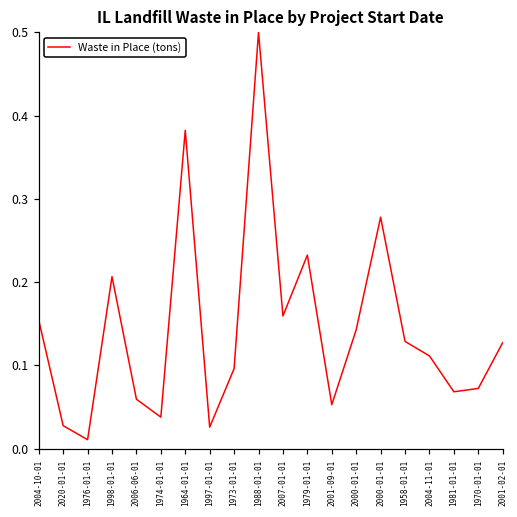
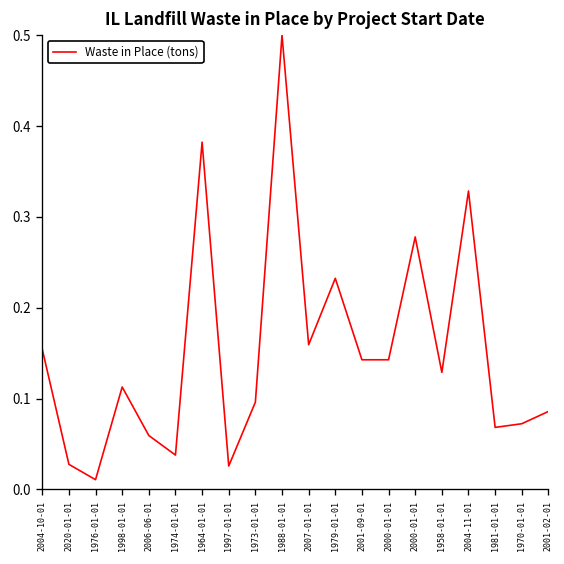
1998-01-01: 0.21 -> 0.11
2001-09-01: 0.05 -> 0.14
2004-11-01: 0.11 -> 0.33
2001-02-01: 0.13 -> 0.09
